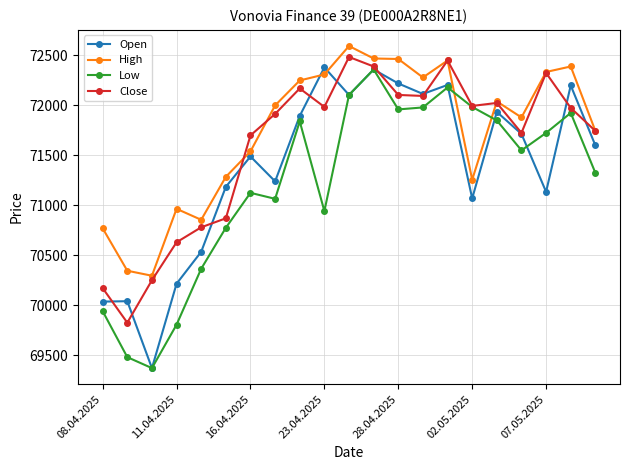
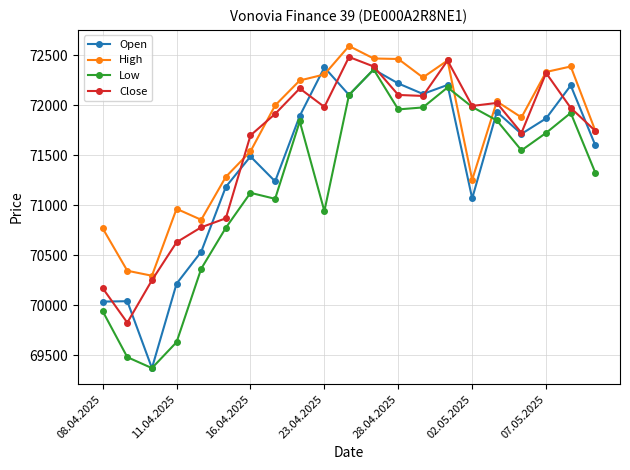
Low, 11.04.2025: 69800 -> 69600
Open, 07.05.2025: 71100 -> 71900
